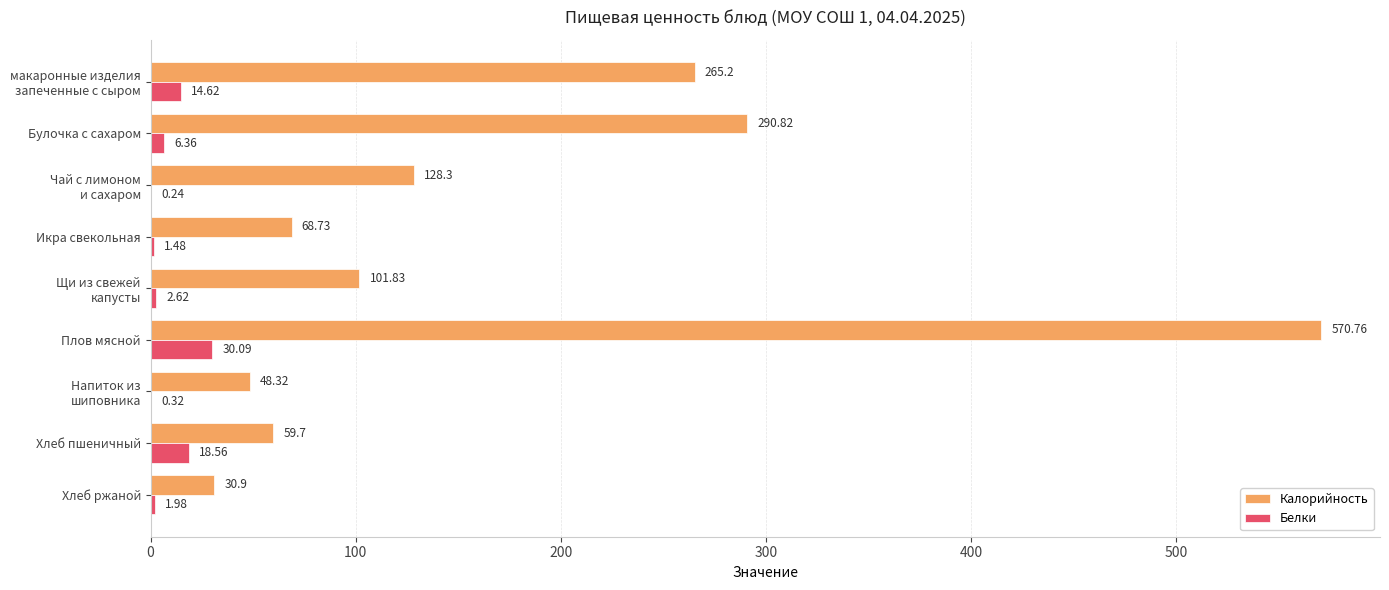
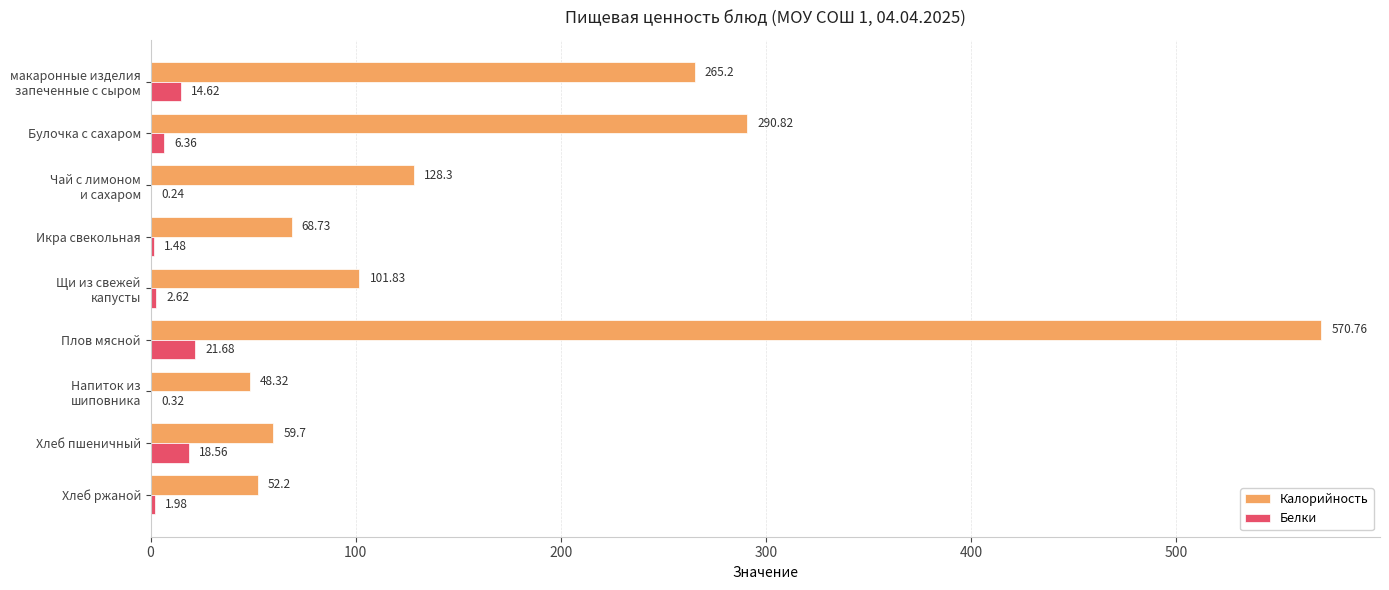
Белки, Плов мясной: 30.09 -> 21.68
Калорийность, Хлеб ржаной: 30.9 -> 52.2
